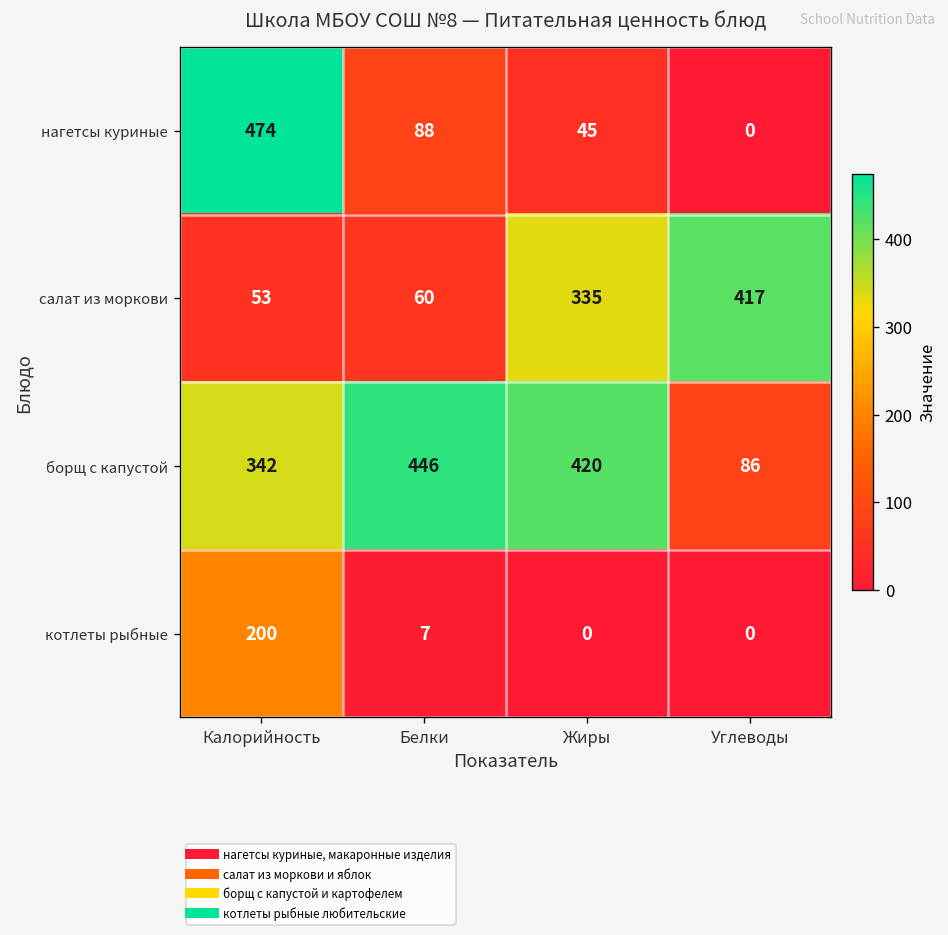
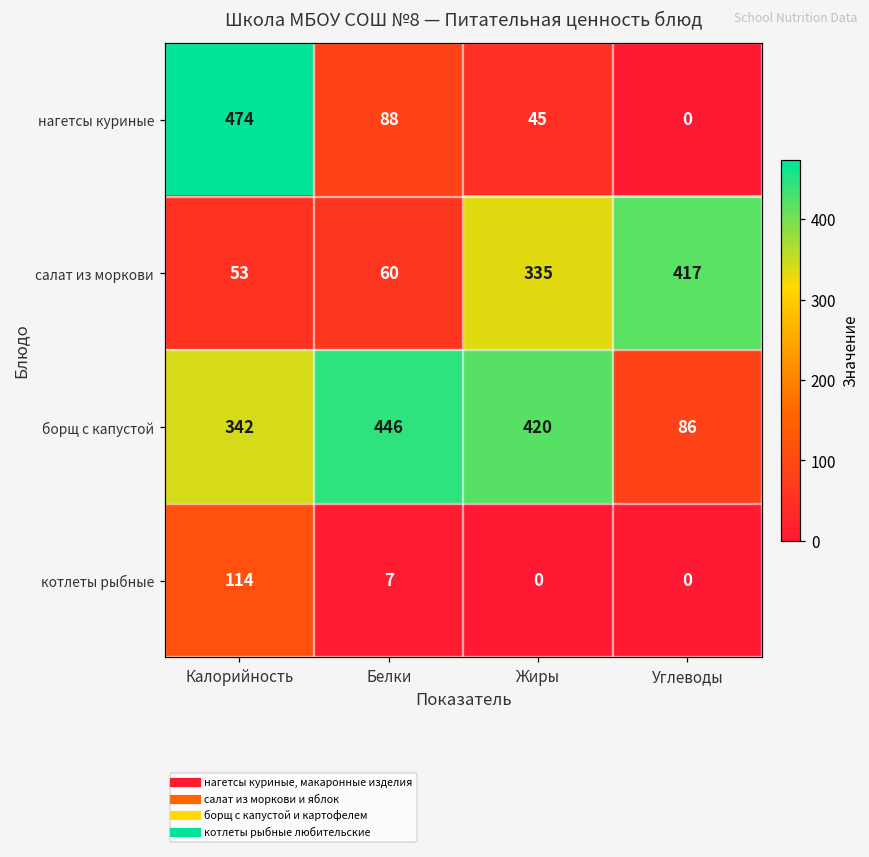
котлеты рыбные, Калорийность: 200 -> 114
